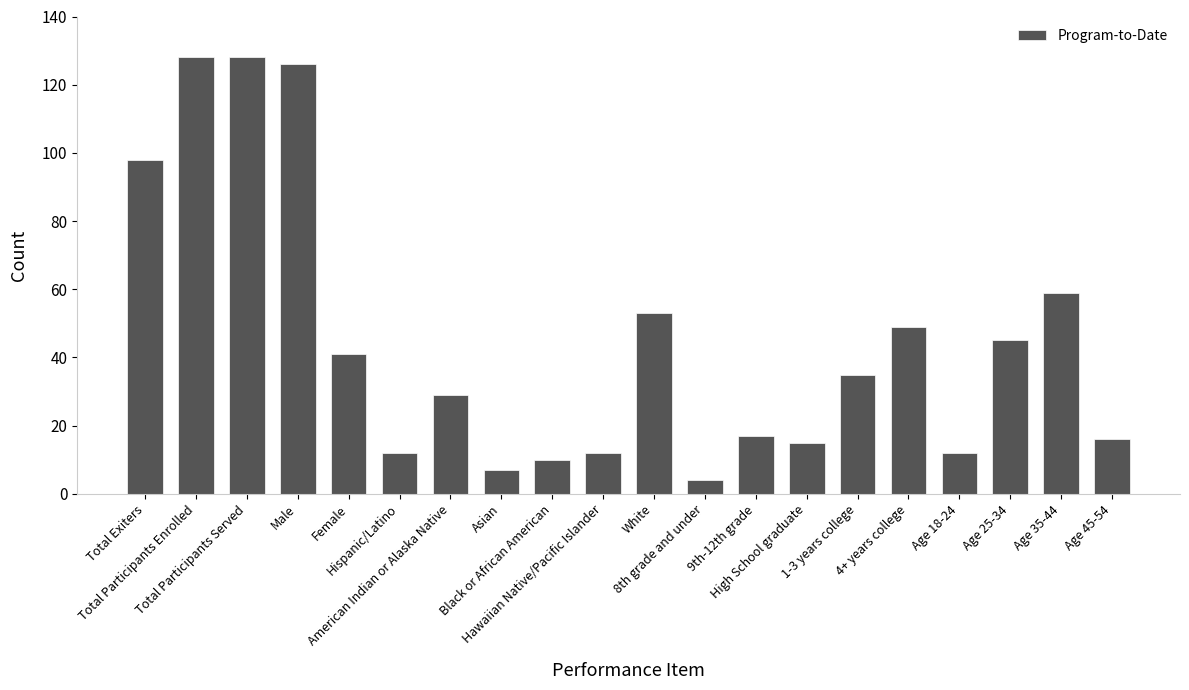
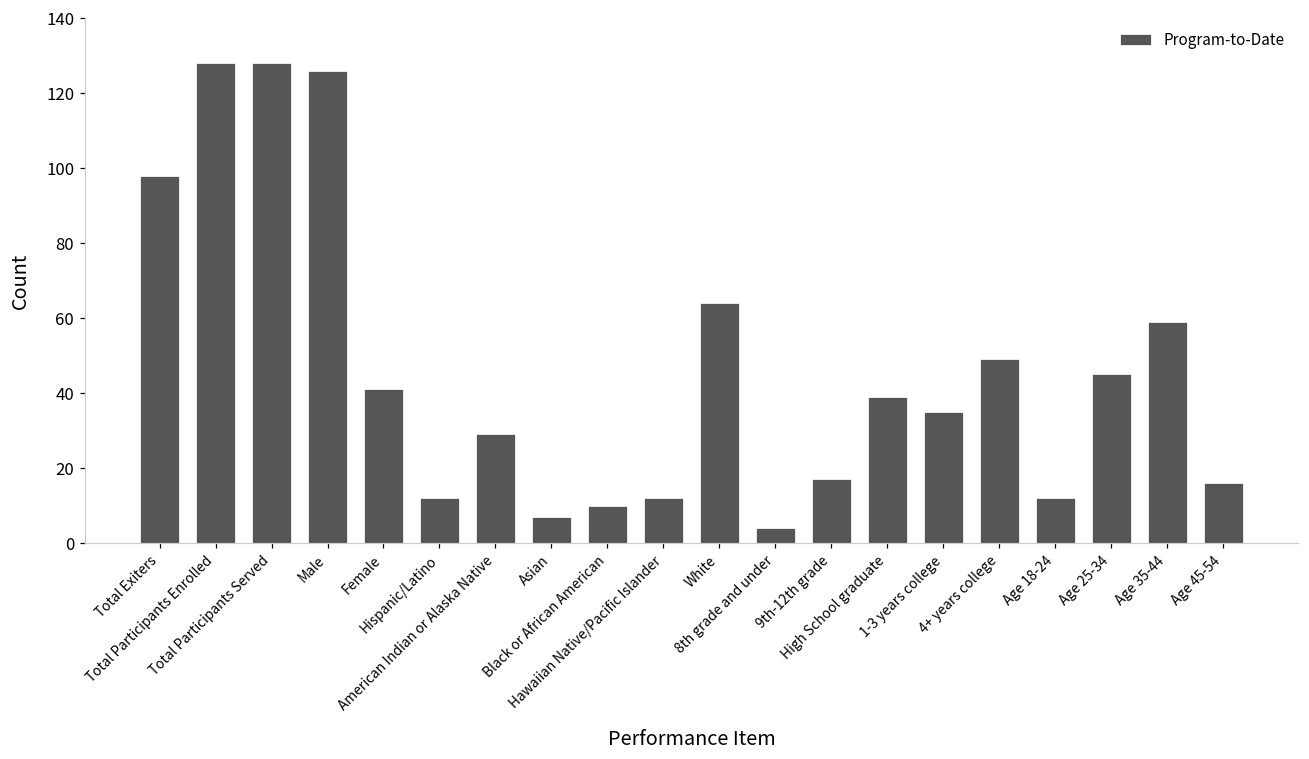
White: 53 -> 64
High School graduate: 15 -> 39
